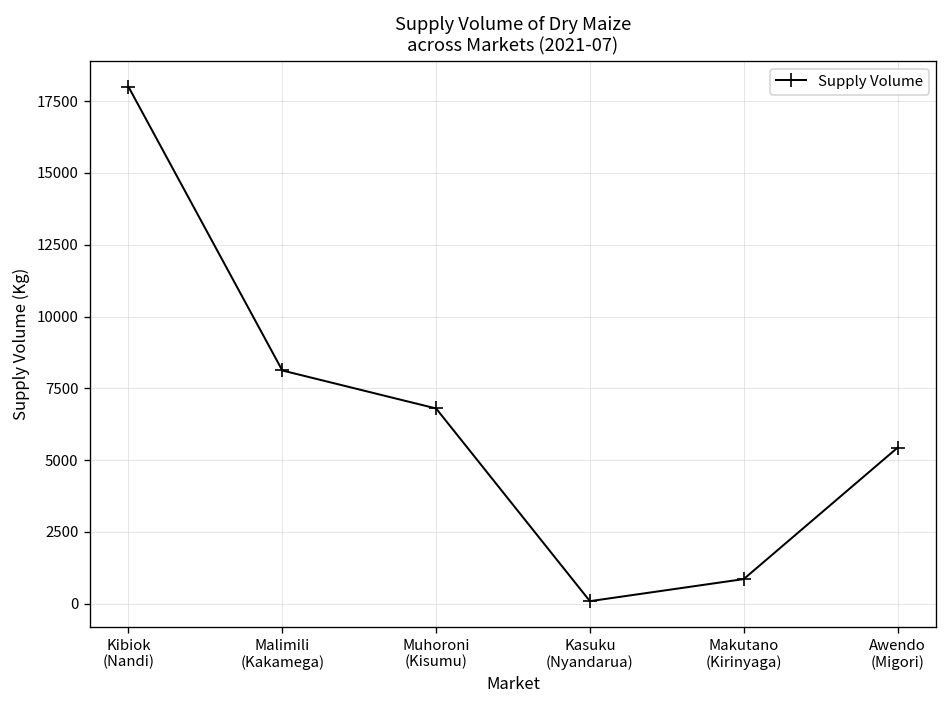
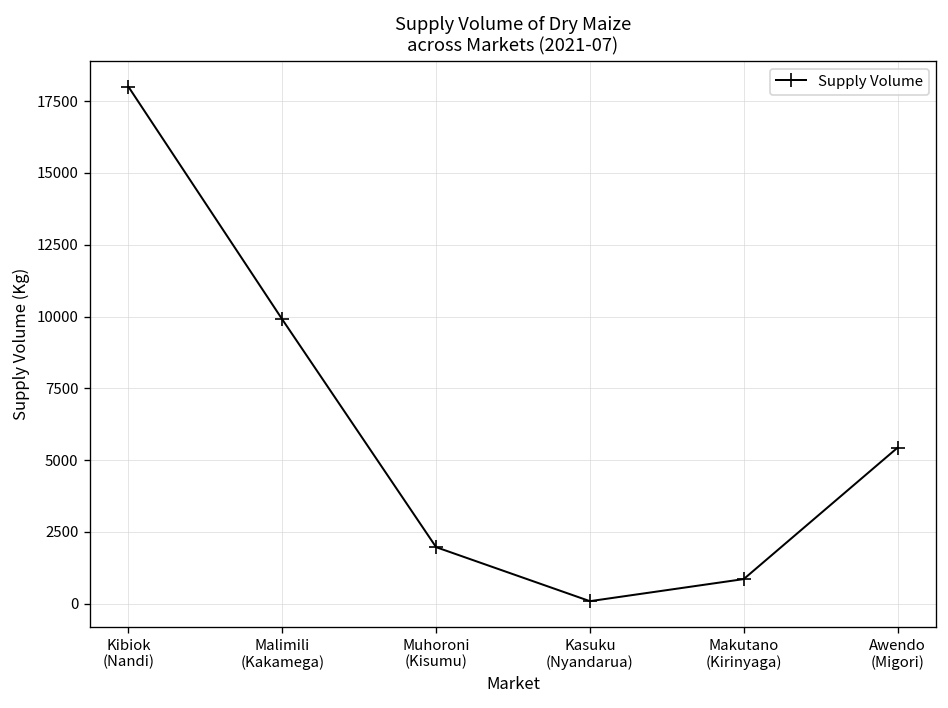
Malimili (Kakamega): 8100 -> 9900
Muhoroni (Kisumu): 6800 -> 2000
